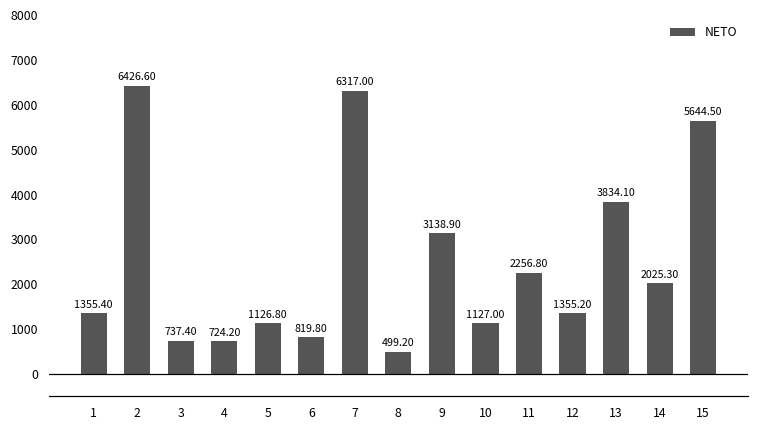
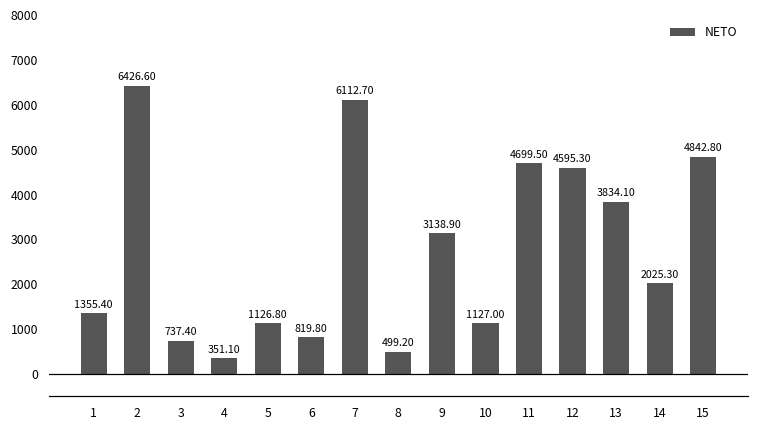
4: 724.20 -> 351.10
7: 6317.00 -> 6112.70
11: 2256.80 -> 4699.50
12: 1355.20 -> 4595.30
15: 5644.50 -> 4842.80
